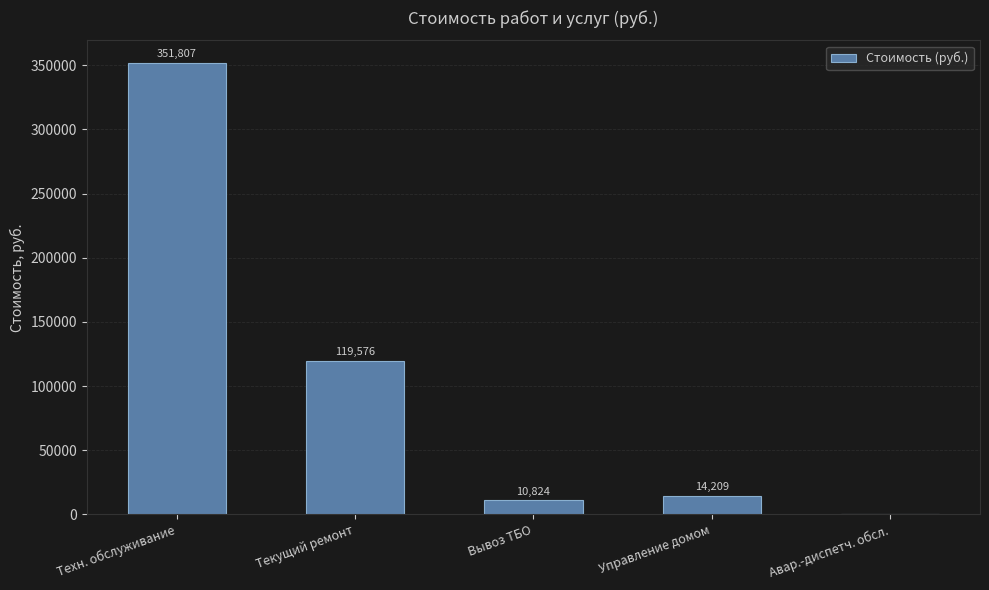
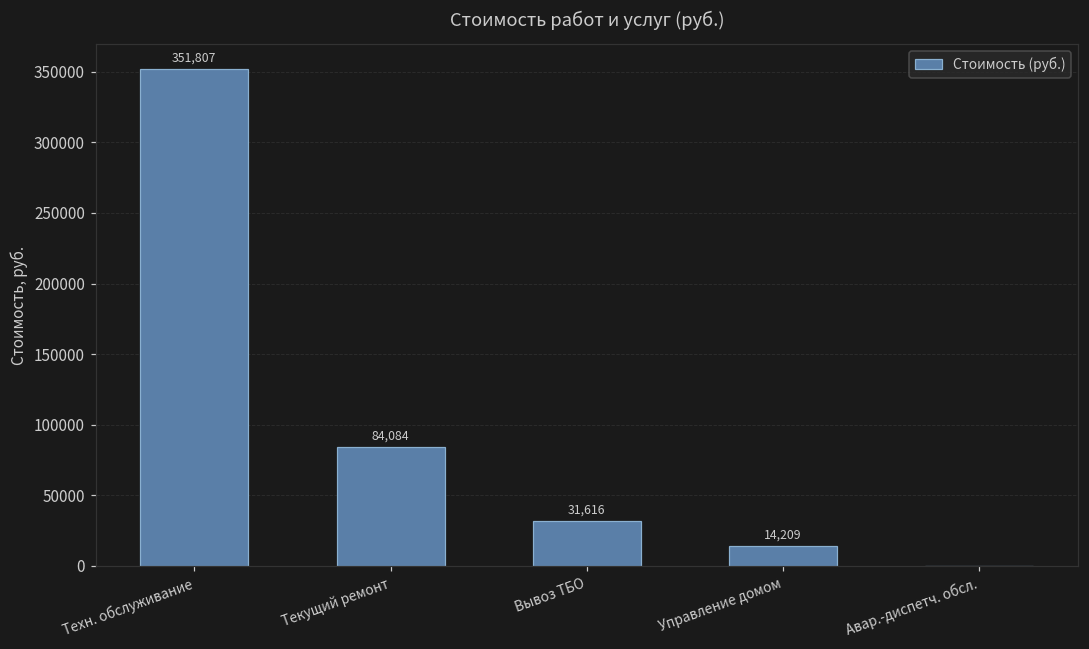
Текущий ремонт: 119,576 -> 84,084
Вывоз ТБО: 10,824 -> 31,616
